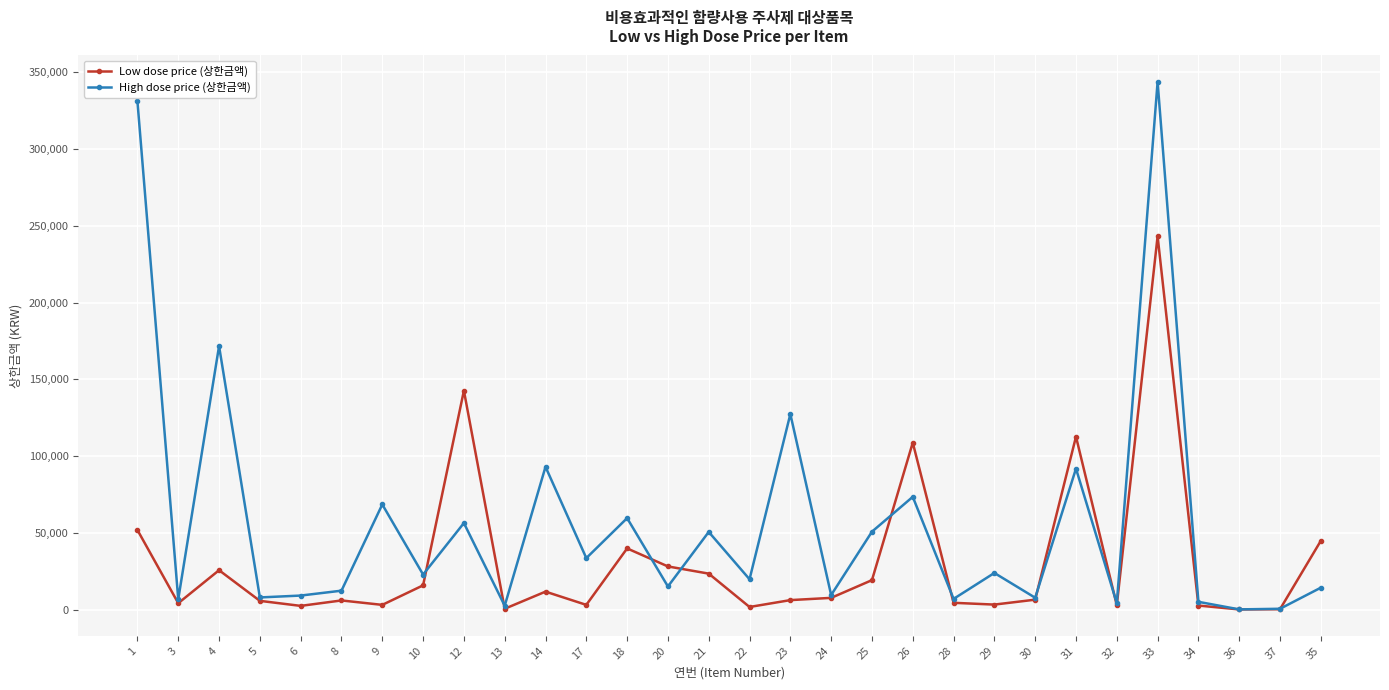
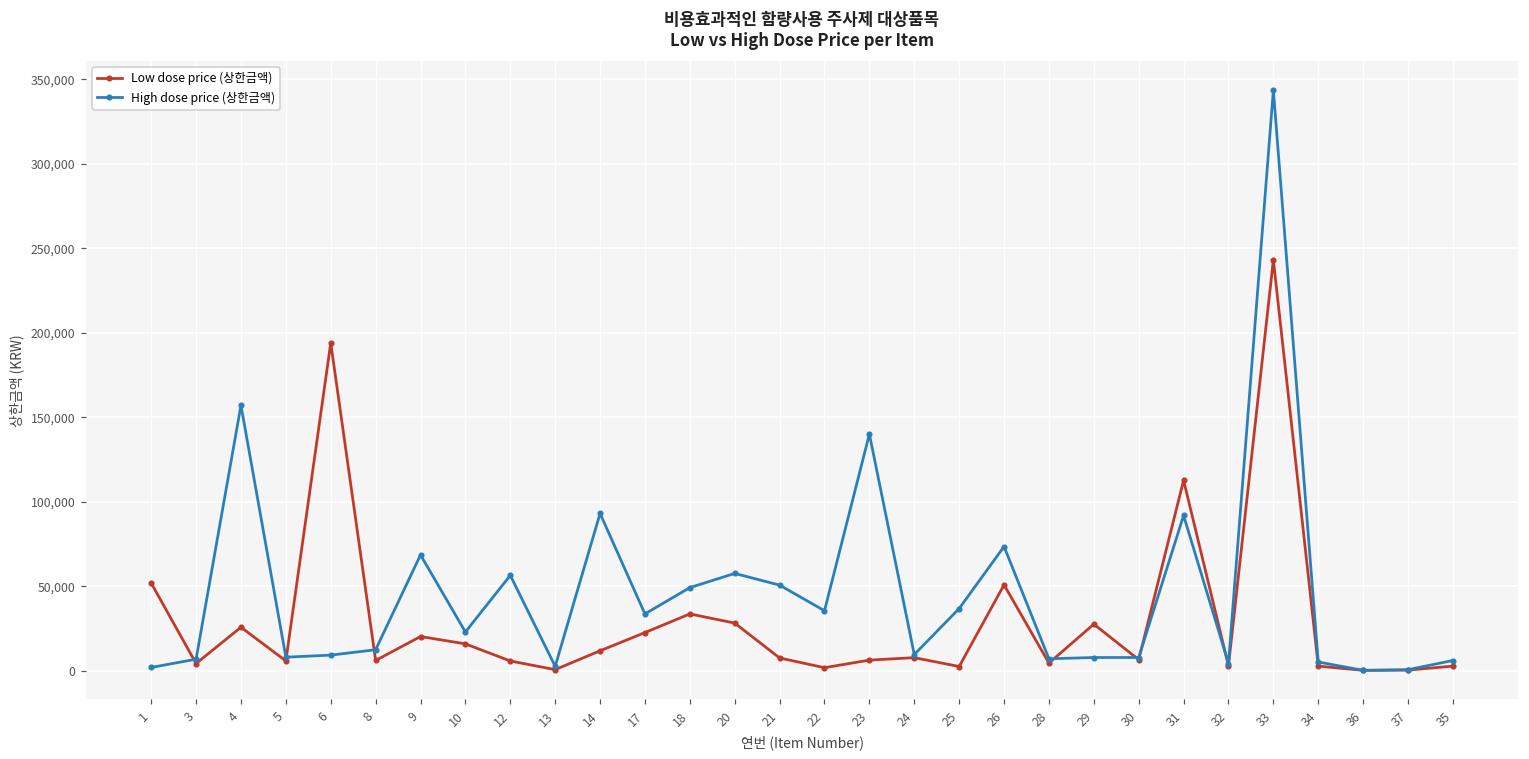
High dose price (상한금액), 1: 331,000 -> 2,000
High dose price (상한금액), 4: 172,000 -> 157,000
Low dose price (상한금액), 6: 3,000 -> 194,000
Low dose price (상한금액), 9: 3,000 -> 20,000
Low dose price (상한금액), 12: 143,000 -> 6,000
Low dose price (상한금액), 17: 3,000 -> 23,000
Low dose price (상한금액), 18: 40,000 -> 34,000
High dose price (상한금액), 18: 60,000 -> 49,000
High dose price (상한금액), 20: 15,000 -> 58,000
Low dose price (상한금액), 21: 24,000 -> 8,000
High dose price (상한금액), 22: 20,000 -> 36,000
High dose price (상한금액), 23: 127,000 -> 140,000
Low dose price (상한금액), 25: 19,000 -> 3,000
High dose price (상한금액), 25: 51,000 -> 37,000
Low dose price (상한금액), 26: 109,000 -> 51,000
Low dose price (상한금액), 29: 3,000 -> 28,000
High dose price (상한금액), 29: 24,000 -> 8,000
Low dose price (상한금액), 35: 45,000 -> 3,000
High dose price (상한금액), 35: 14,000 -> 6,000
